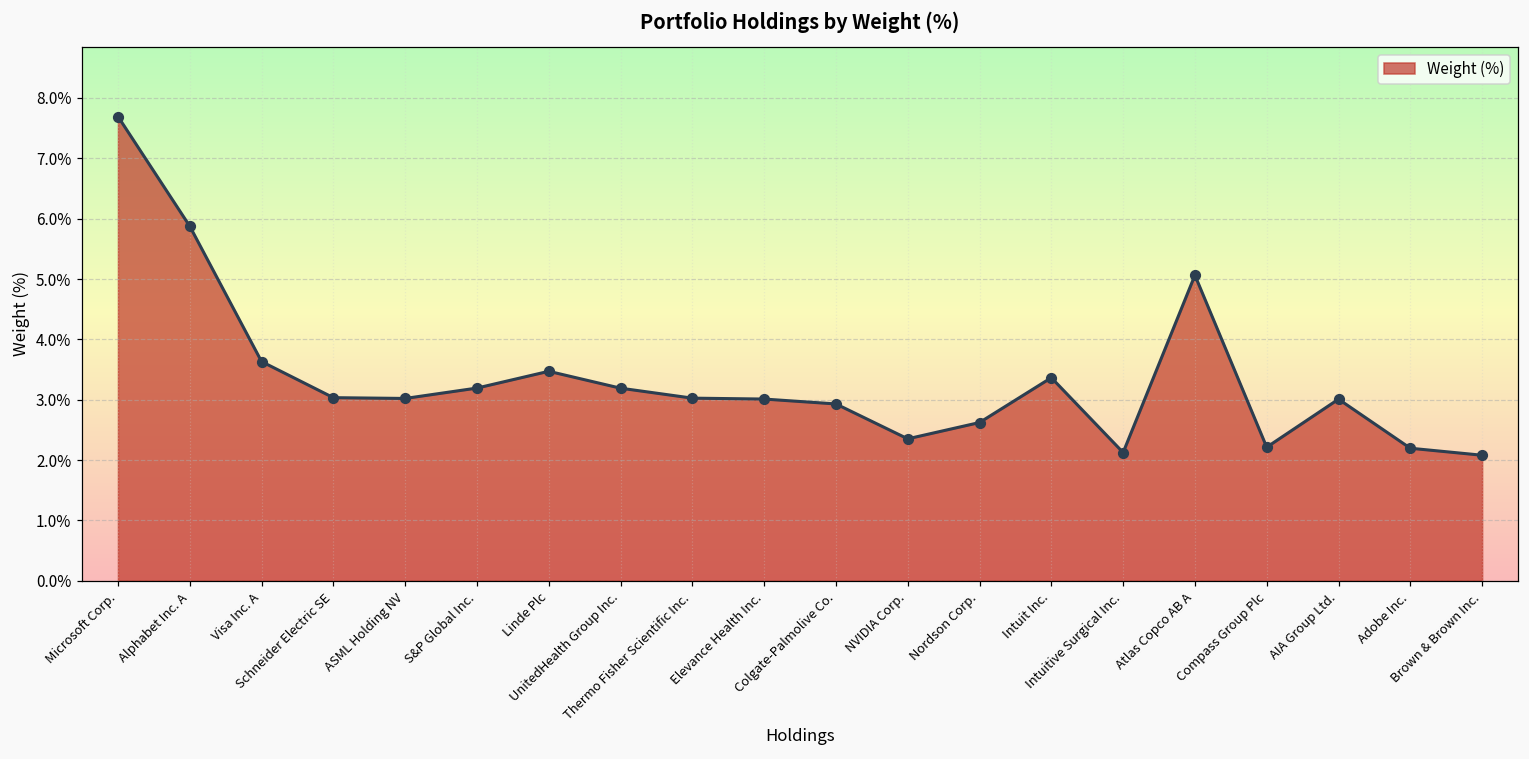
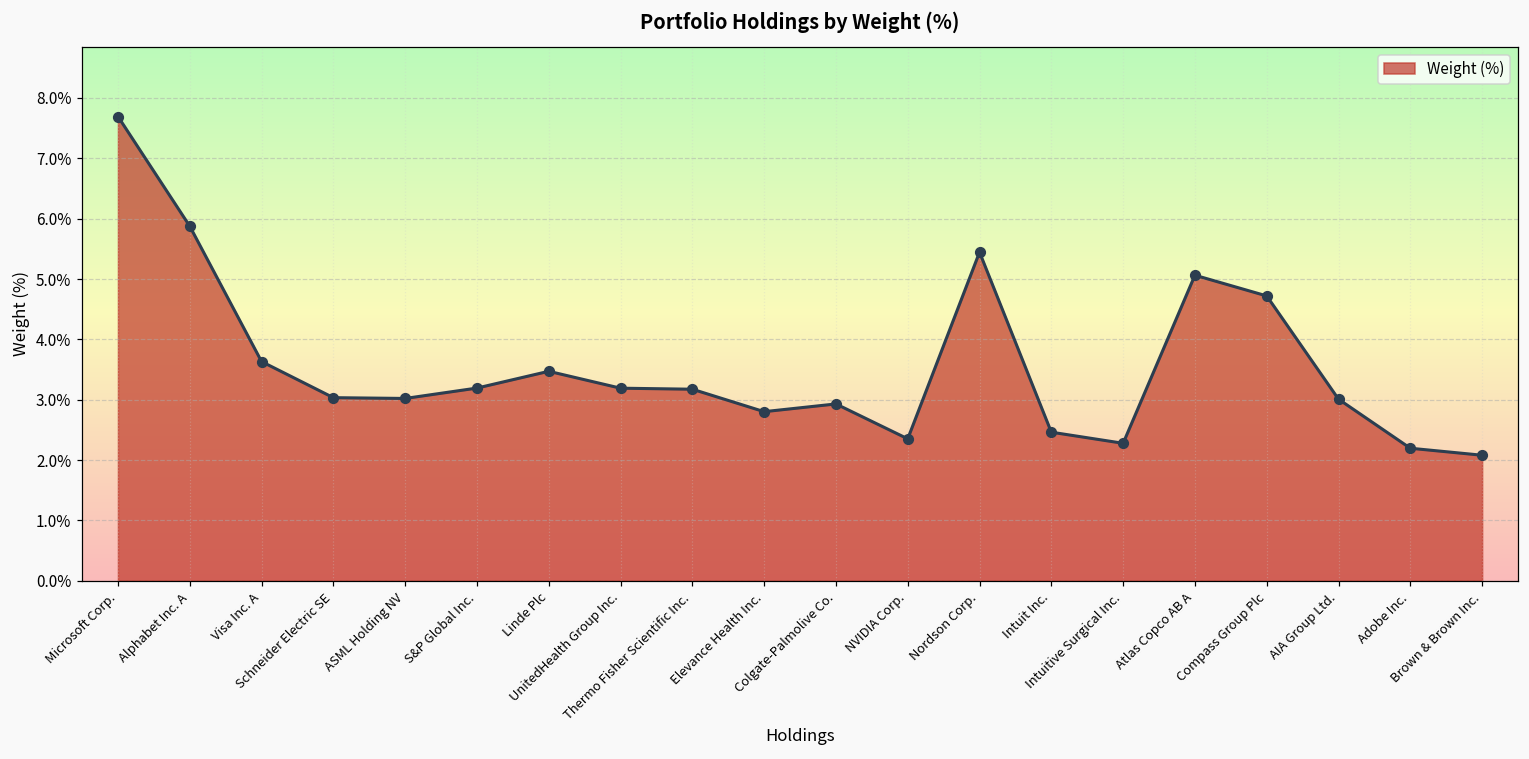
Thermo Fisher Scientific Inc.: 3.0% -> 3.2%
Elevance Health Inc.: 3.0% -> 2.8%
Nordson Corp.: 2.6% -> 5.4%
Intuit Inc.: 3.4% -> 2.5%
Intuitive Surgical Inc.: 2.1% -> 2.3%
Compass Group Plc: 2.2% -> 4.7%
